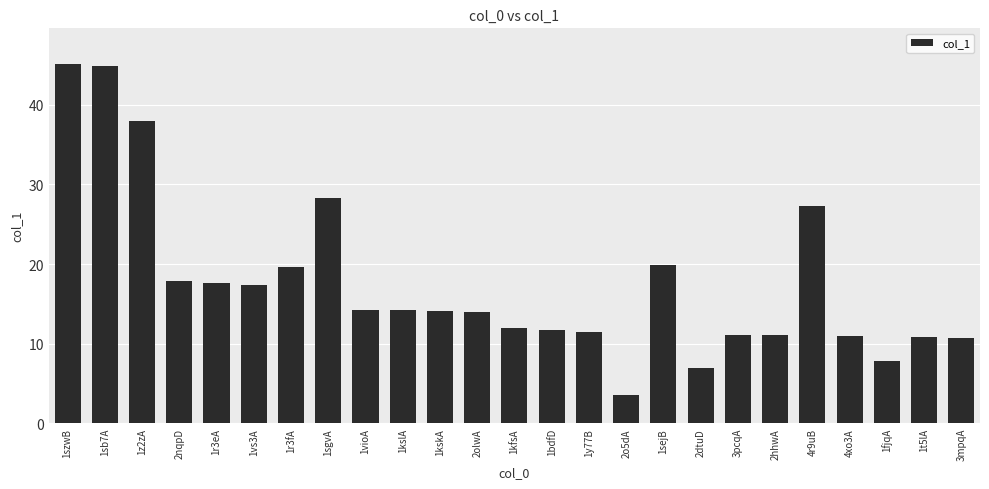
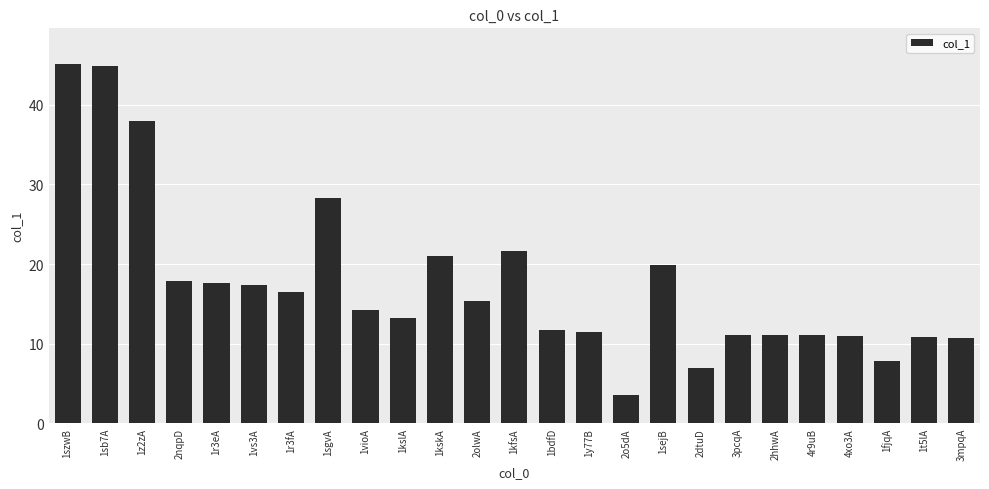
1r3fA: 20 -> 17
1kslA: 14 -> 13
1kskA: 14 -> 21
2olwA: 14 -> 15
1kfsA: 12 -> 22
4r9uB: 27 -> 11
